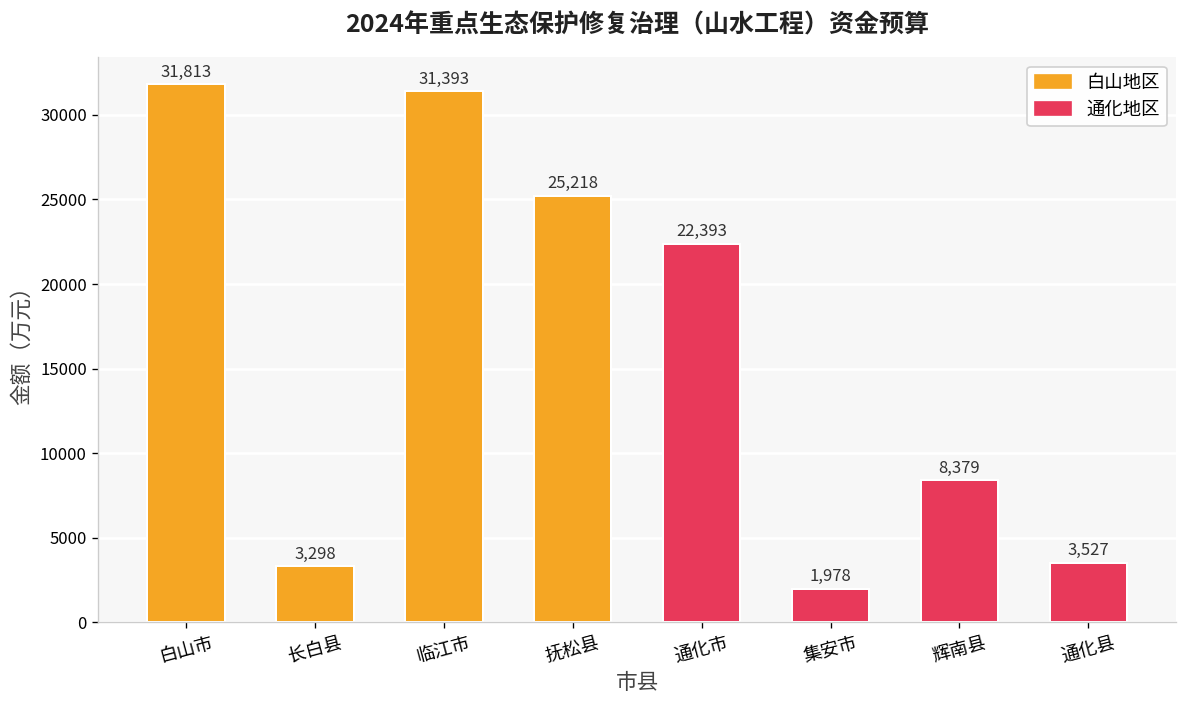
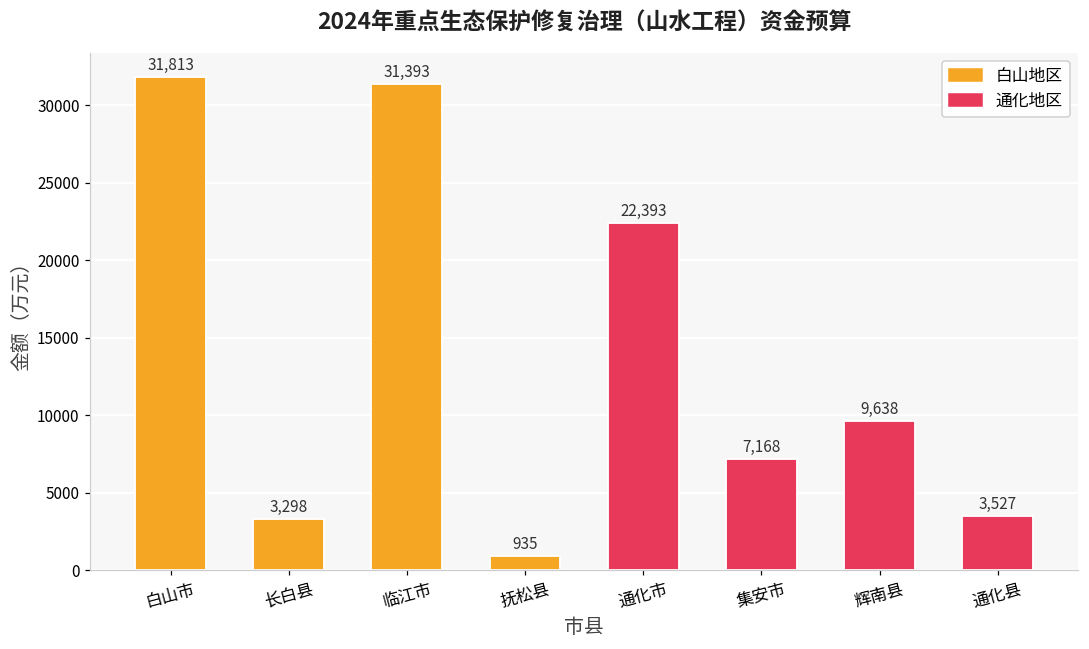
抚松县: 25,218 -> 935
集安市: 1,978 -> 7,168
辉南县: 8,379 -> 9,638
